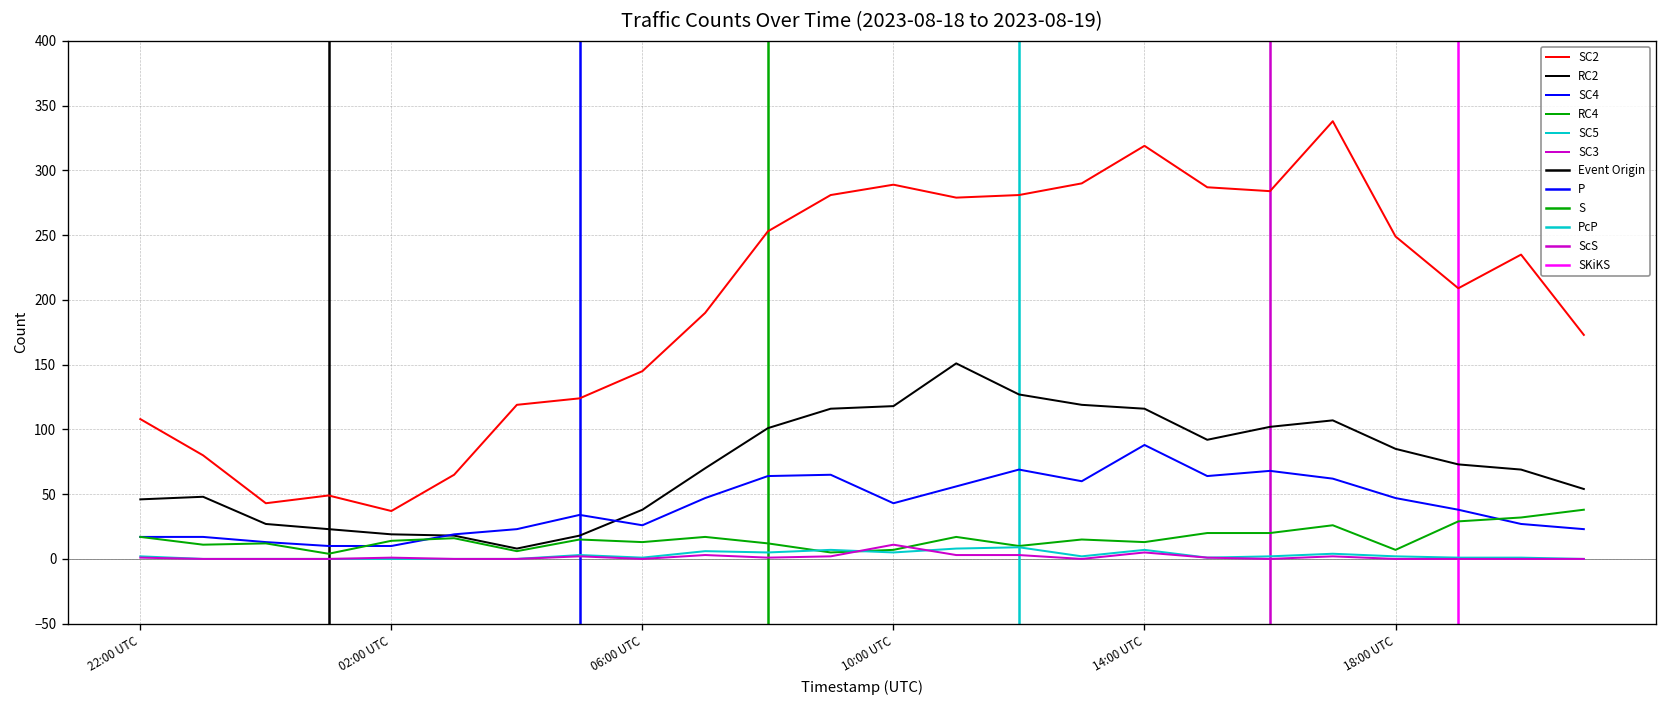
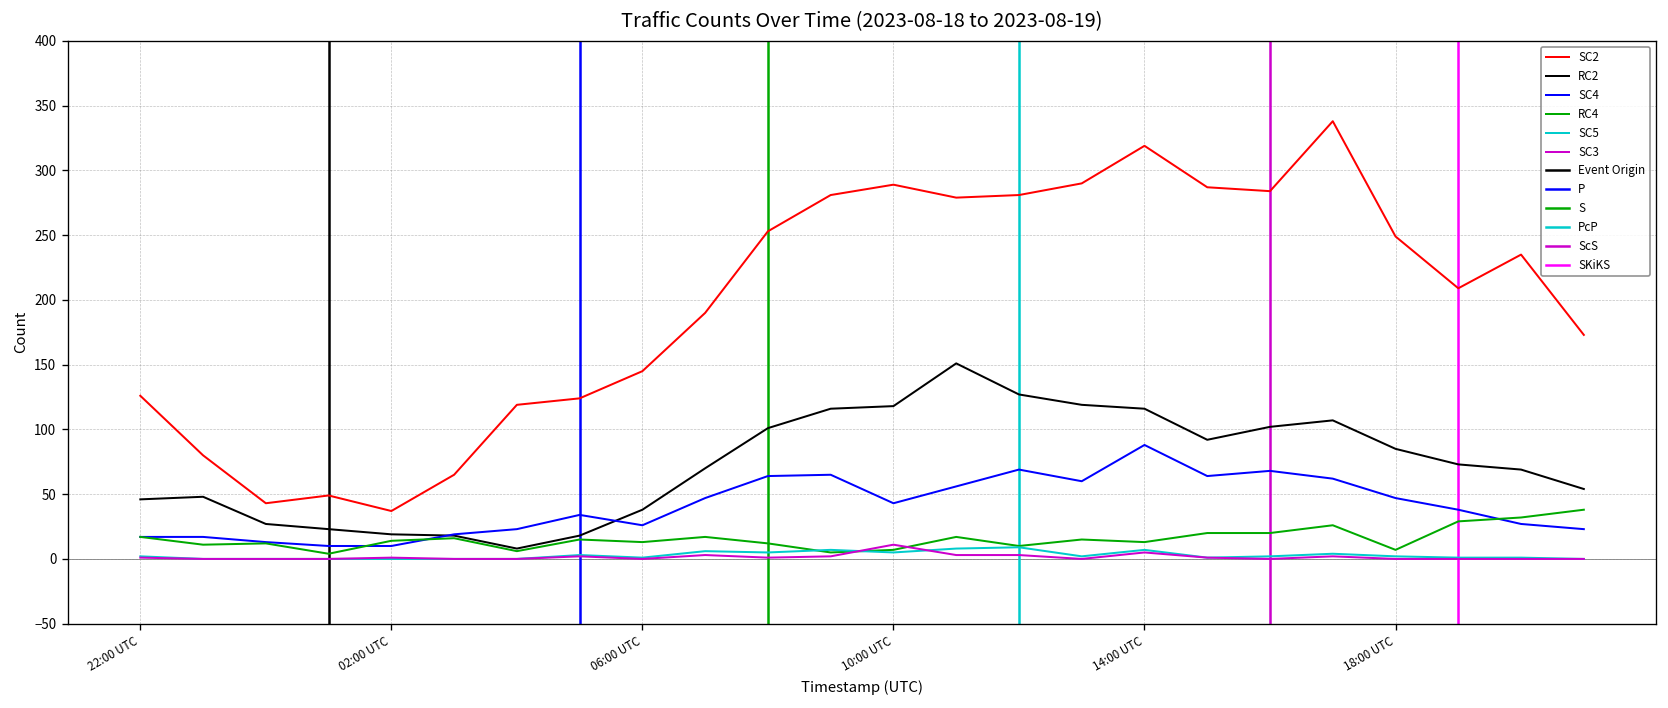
SC2, 22:00 UTC: 108 -> 126
